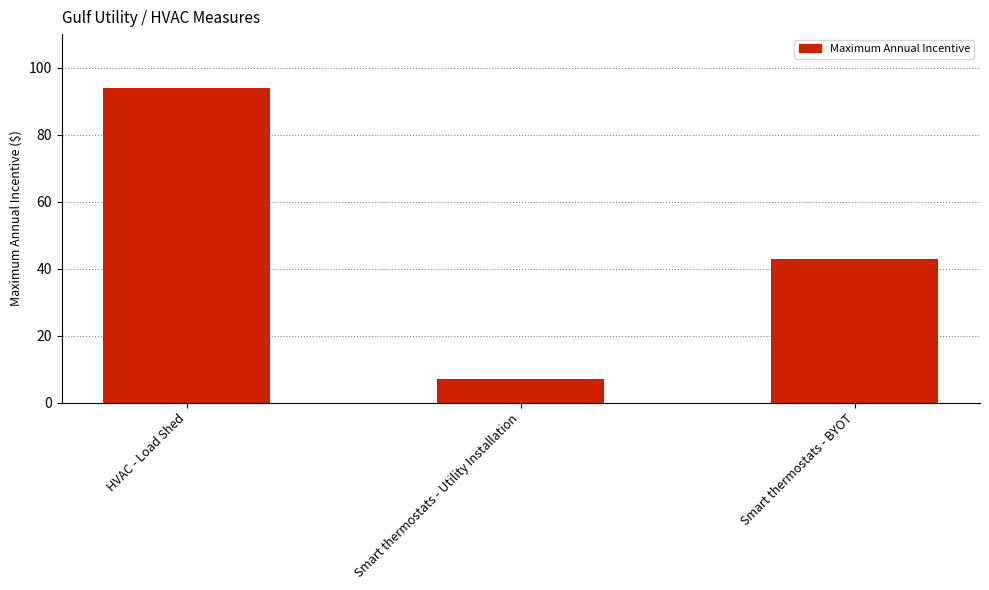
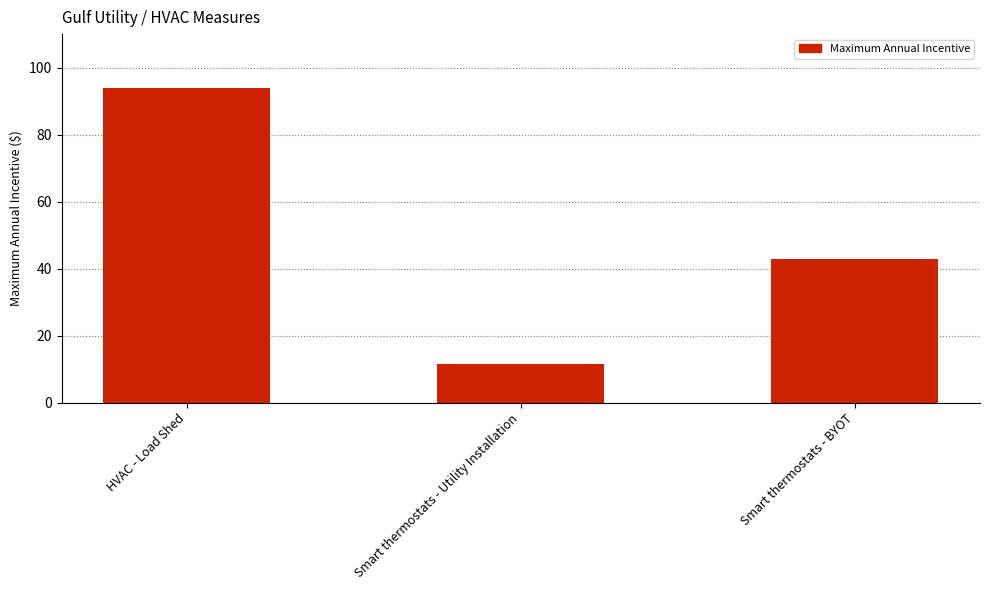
Smart thermostats - Utility Installation: 7 -> 11
